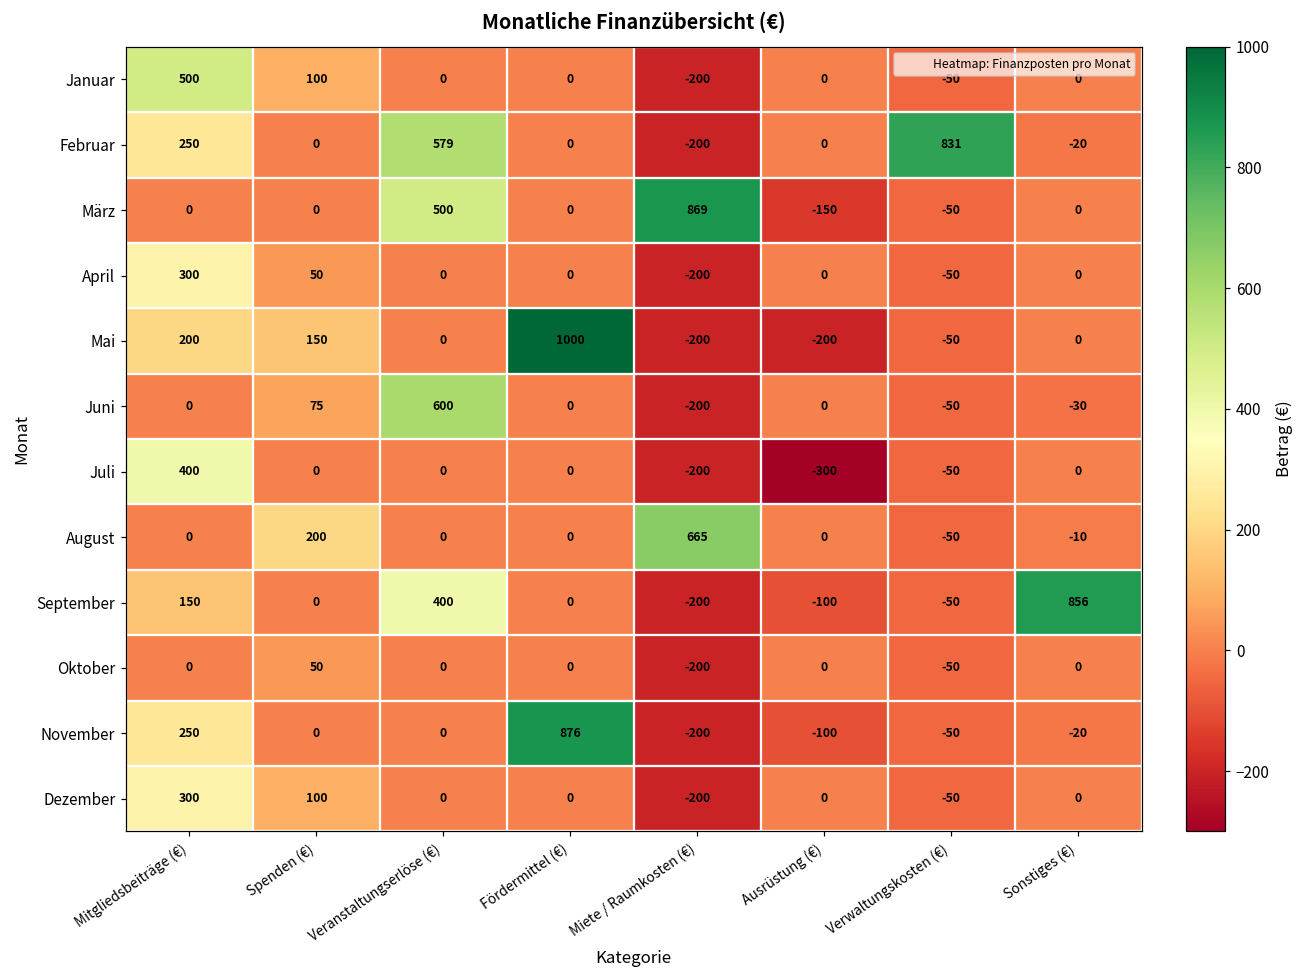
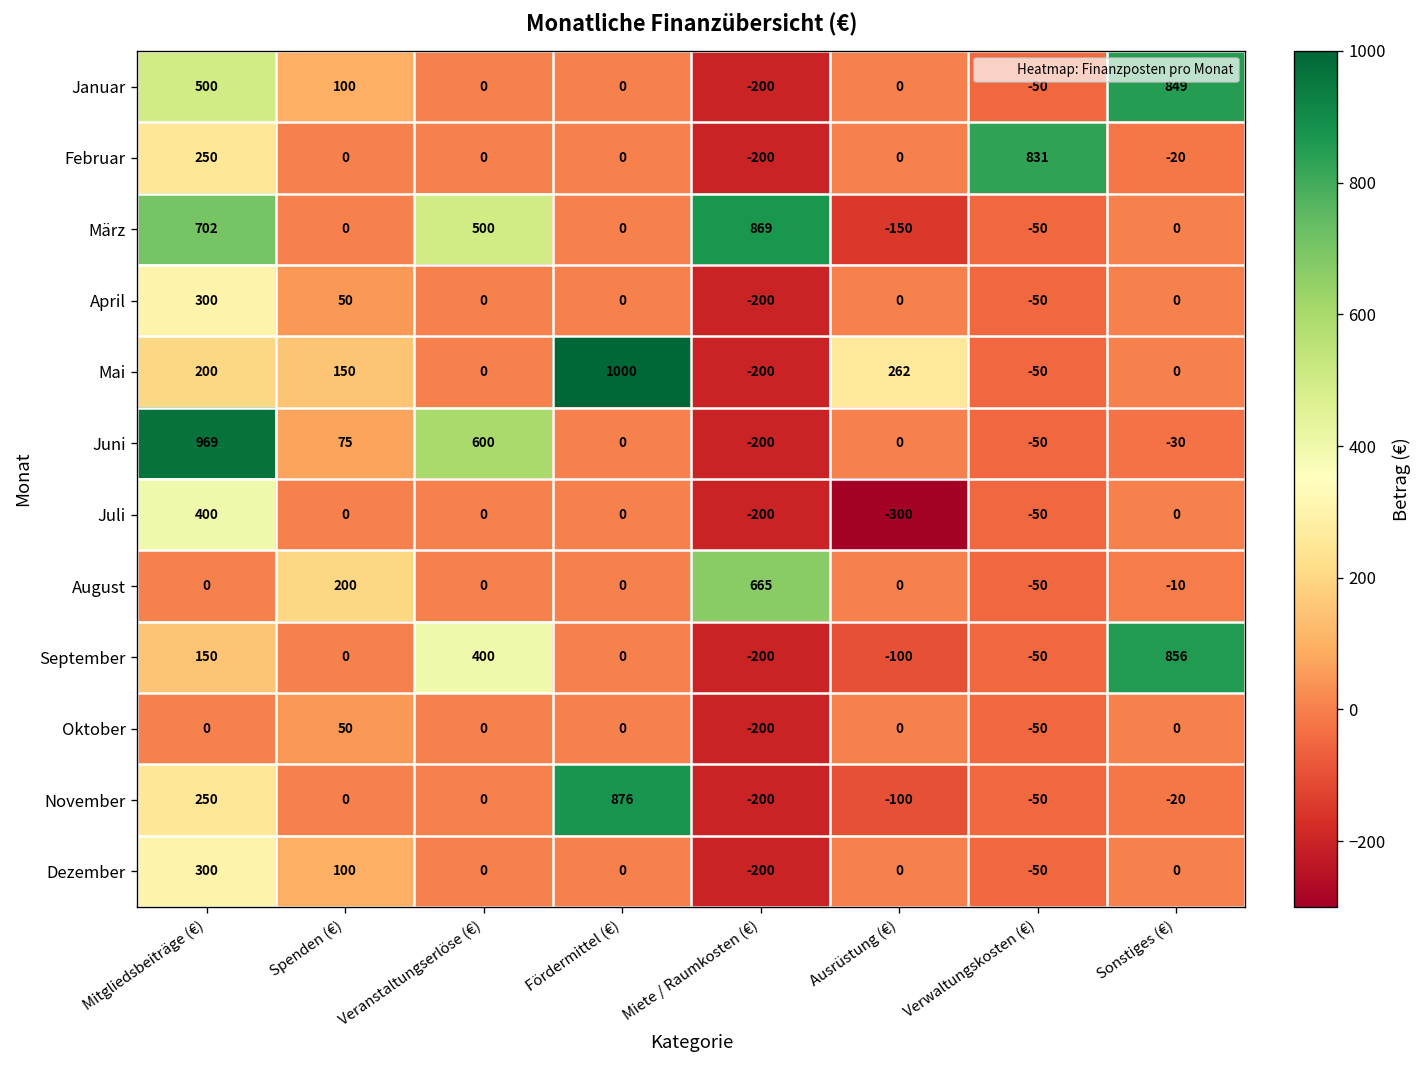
Januar, Sonstiges (€): 0 -> 849
Februar, Veranstaltungserlöse (€): 579 -> 0
März, Mitgliedsbeiträge (€): 0 -> 702
Mai, Ausrüstung (€): -200 -> 262
Juni, Mitgliedsbeiträge (€): 0 -> 969
